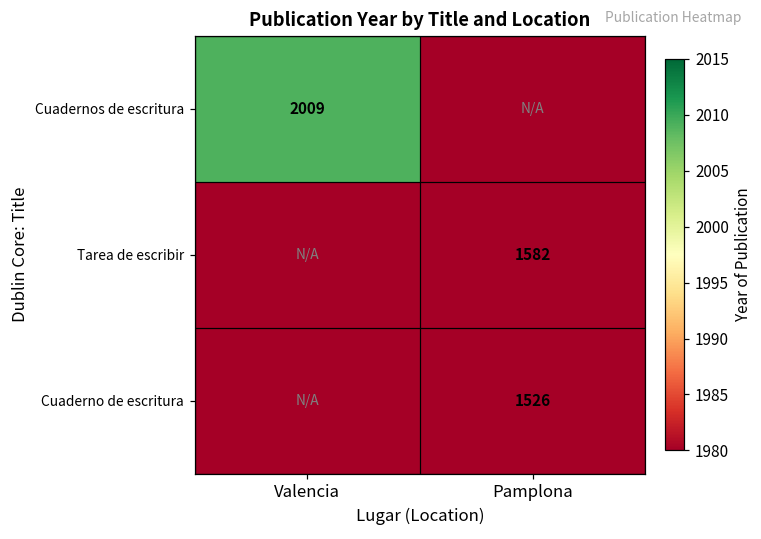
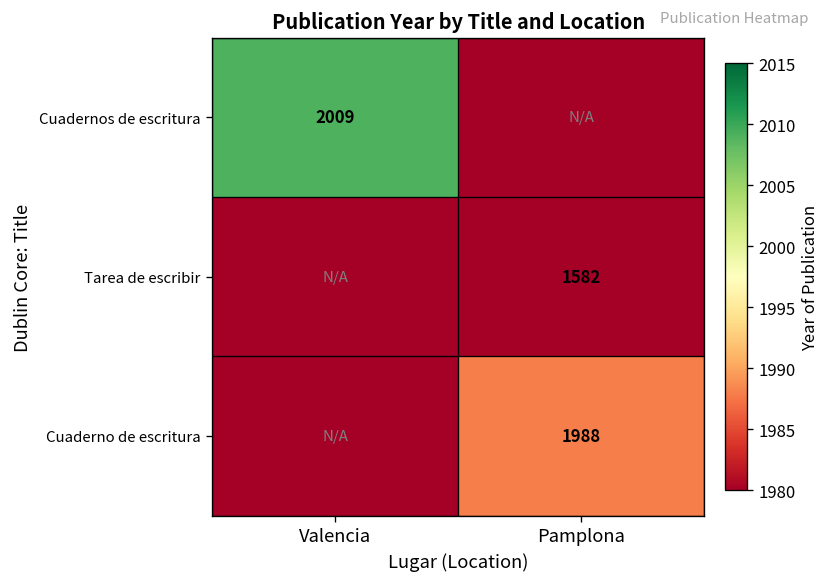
Cuaderno de escritura, Pamplona: 1526 -> 1988
